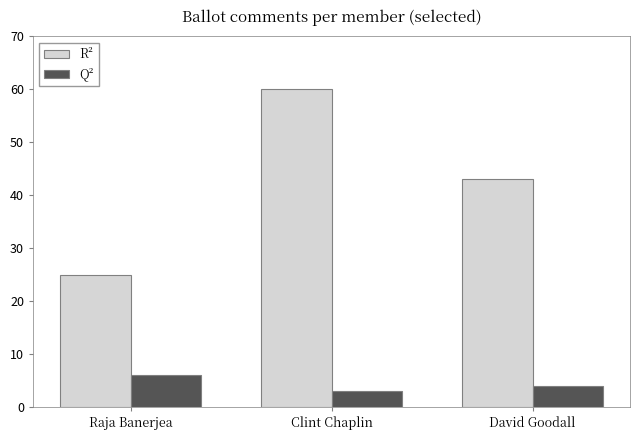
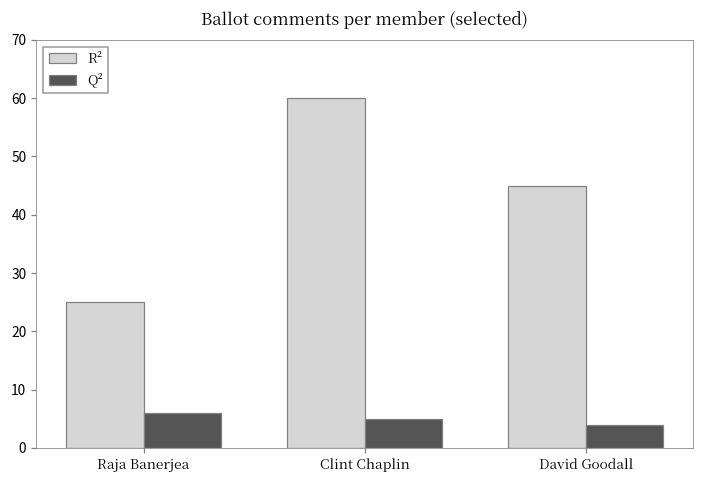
Q², Clint Chaplin: 3 -> 5
R², David Goodall: 43 -> 45
